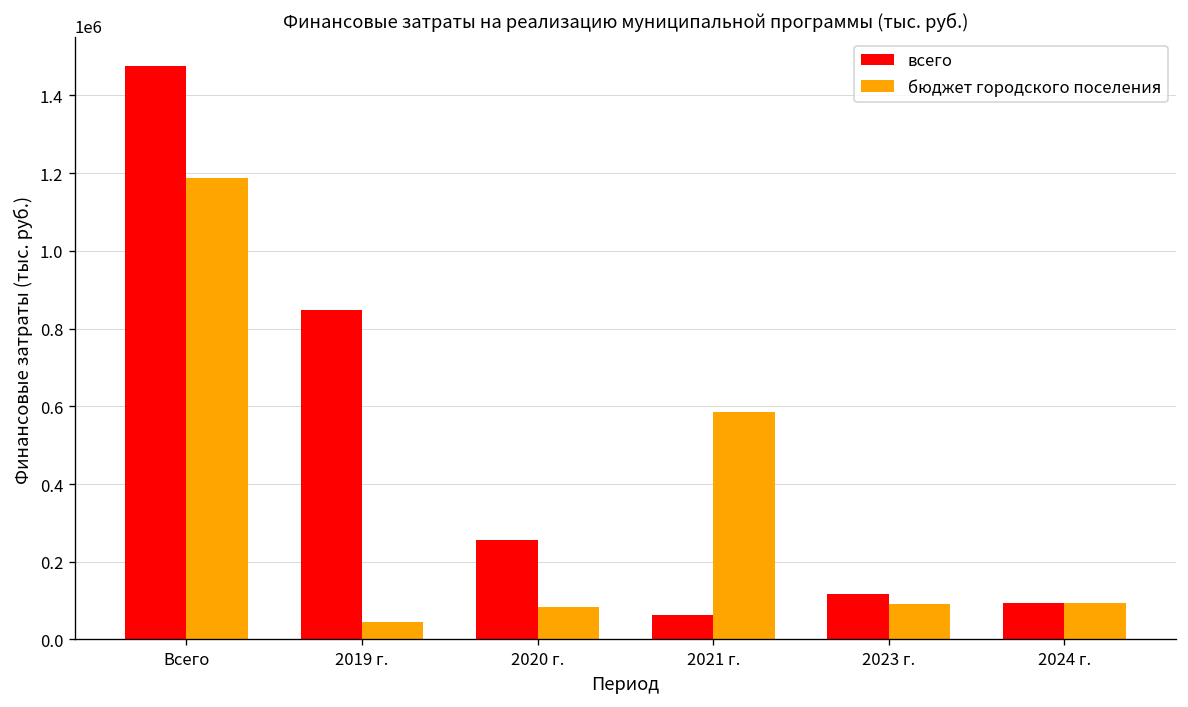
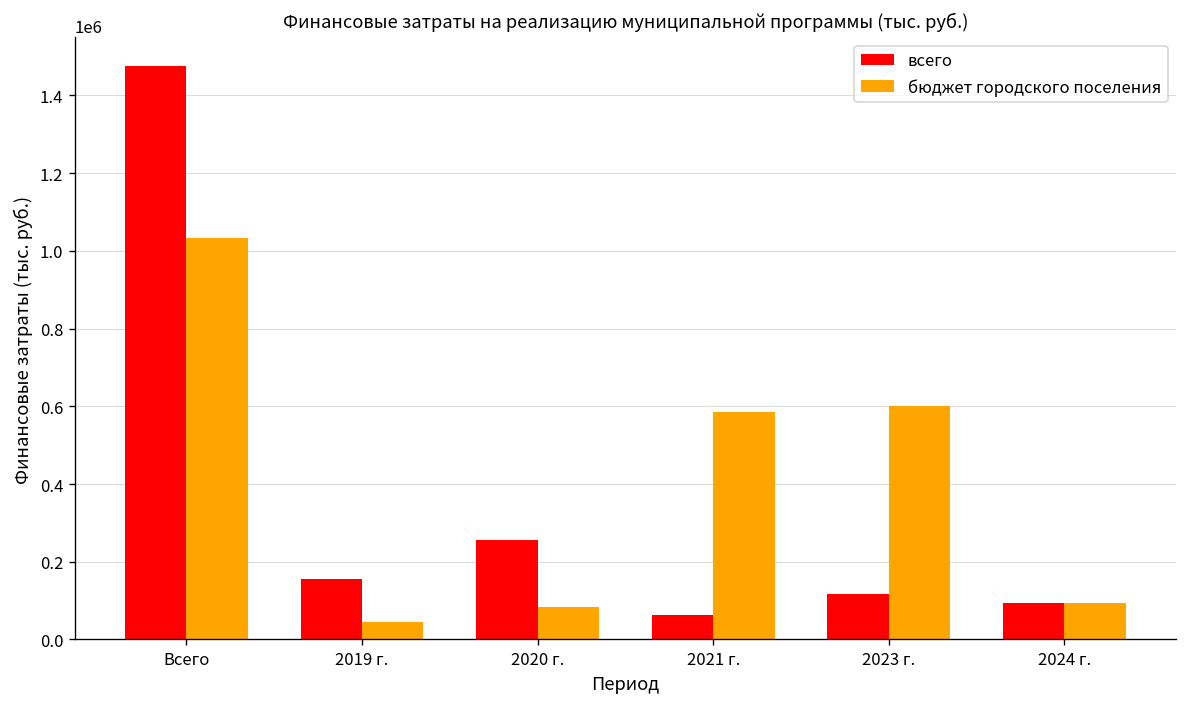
бюджет городского поселения, Всего: 1190000 -> 1030000
всего, 2019 г.: 850000 -> 160000
бюджет городского поселения, 2023 г.: 90000 -> 600000
